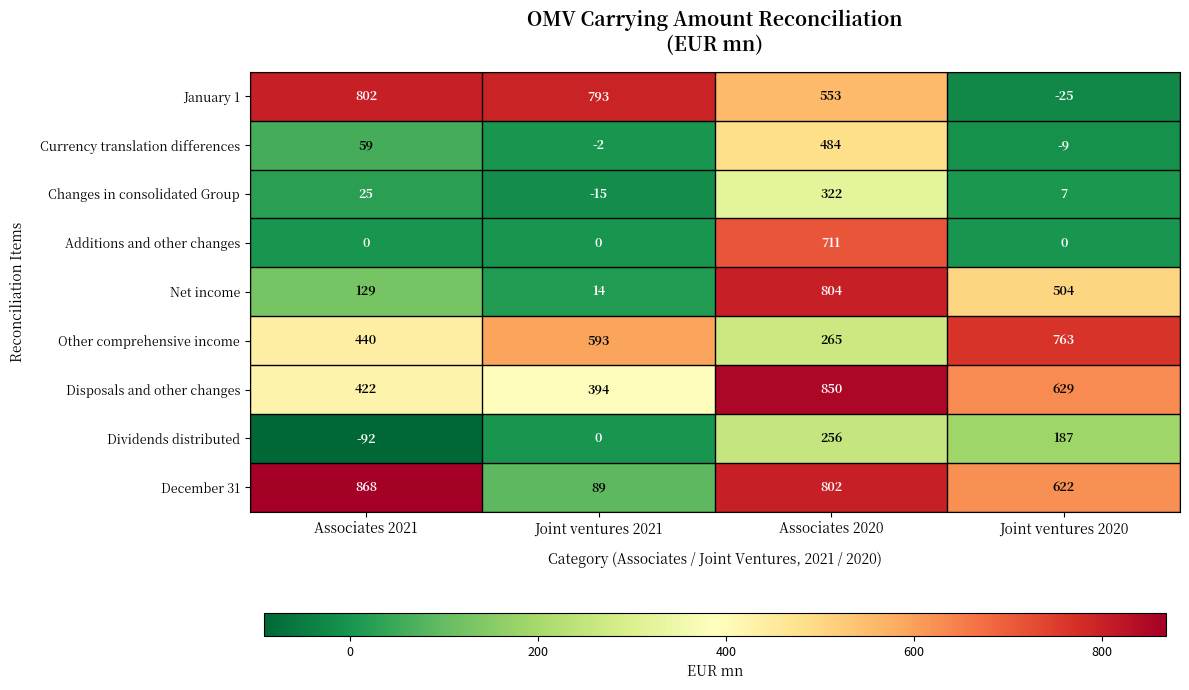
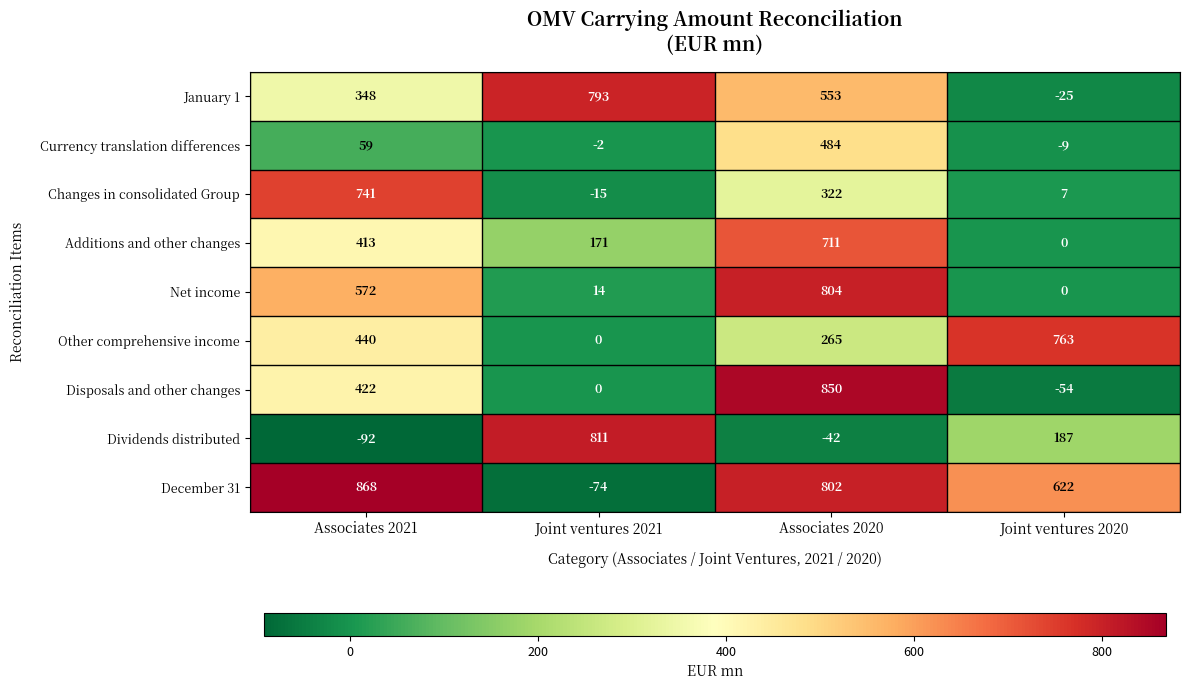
January 1, Associates 2021: 802 -> 348
Changes in consolidated Group, Associates 2021: 25 -> 741
Additions and other changes, Associates 2021: 0 -> 413
Additions and other changes, Joint ventures 2021: 0 -> 171
Net income, Associates 2021: 129 -> 572
Net income, Joint ventures 2020: 504 -> 0
Other comprehensive income, Joint ventures 2021: 593 -> 0
Disposals and other changes, Joint ventures 2021: 394 -> 0
Disposals and other changes, Joint ventures 2020: 629 -> -54
Dividends distributed, Joint ventures 2021: 0 -> 811
Dividends distributed, Associates 2020: 256 -> -42
December 31, Joint ventures 2021: 89 -> -74
